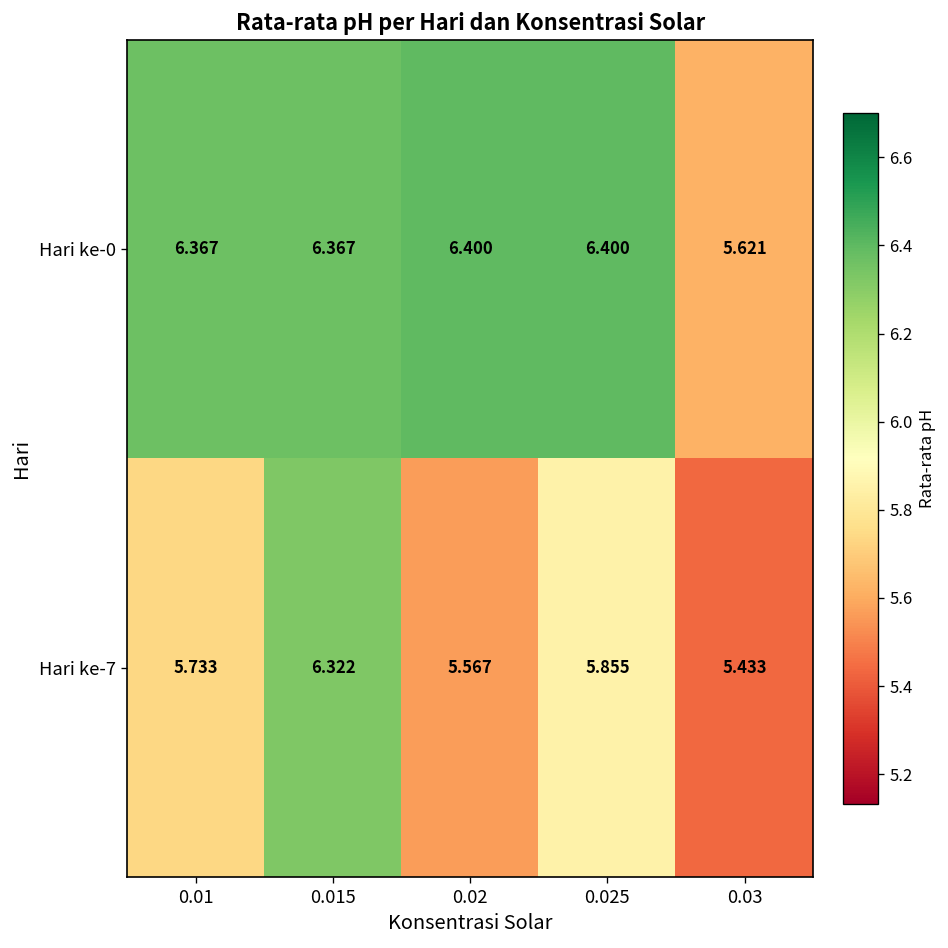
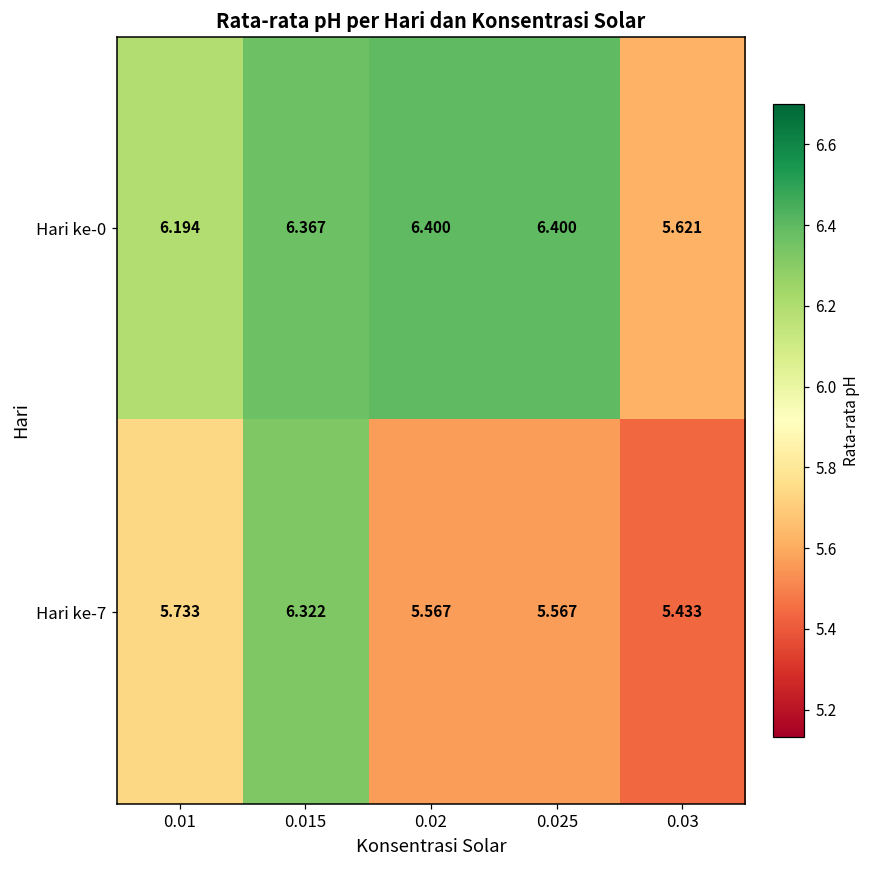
Hari ke-0, 0.01: 6.367 -> 6.194
Hari ke-7, 0.025: 5.855 -> 5.567
